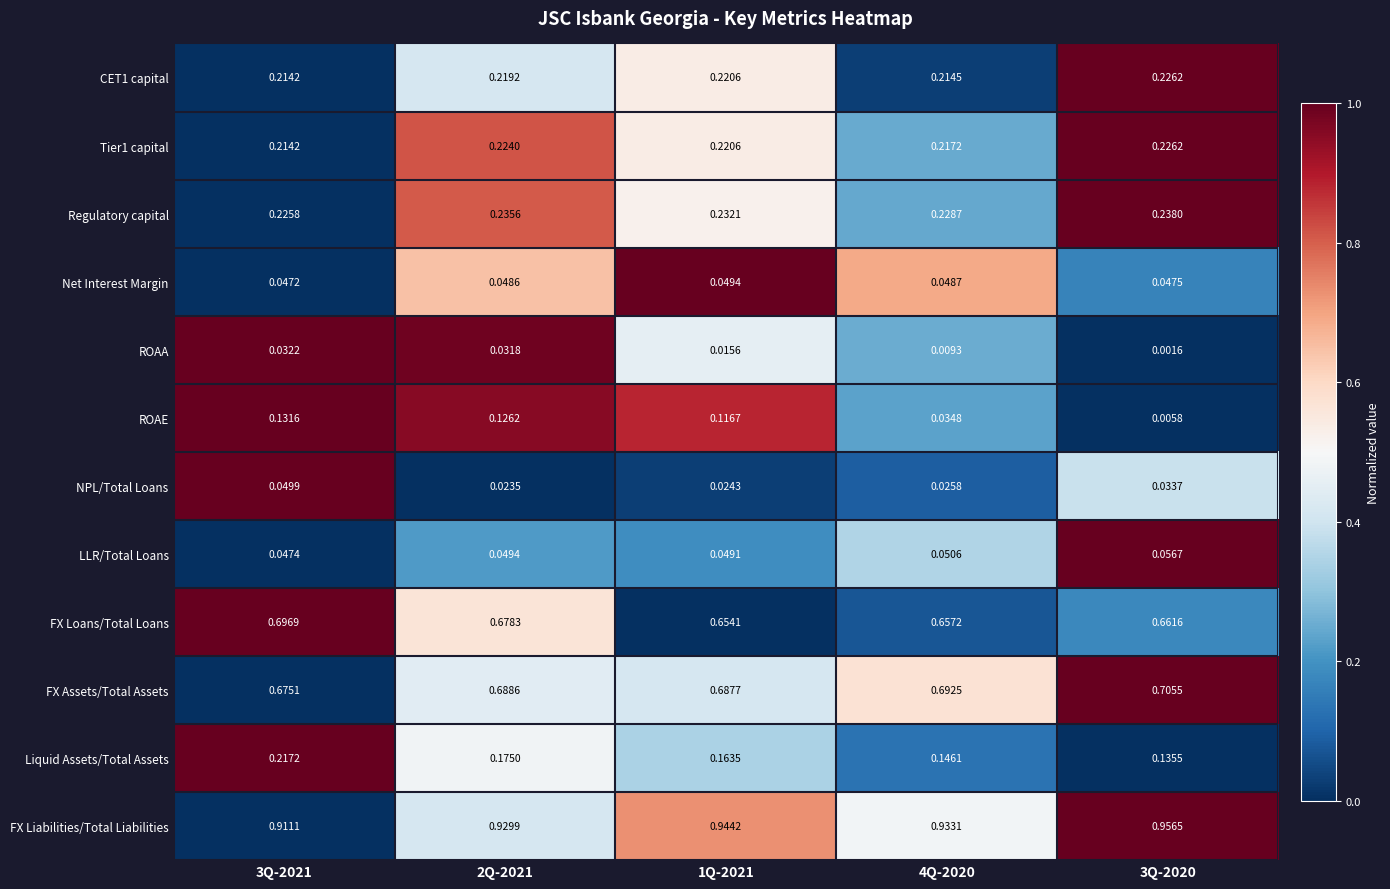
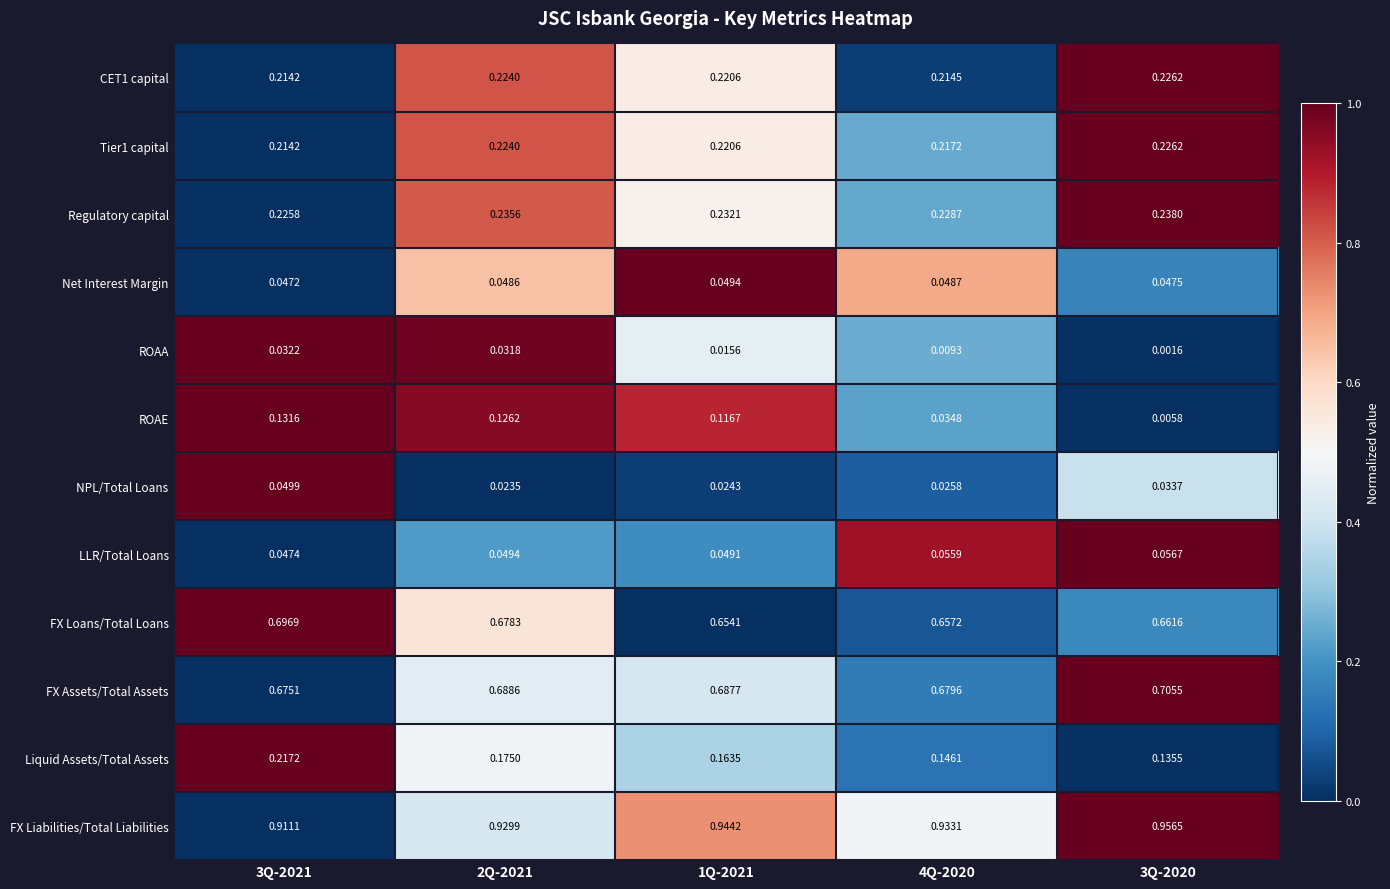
CET1 capital, 2Q-2021: 0.2192 -> 0.2240
LLR/Total Loans, 4Q-2020: 0.0506 -> 0.0559
FX Assets/Total Assets, 4Q-2020: 0.6925 -> 0.6796
